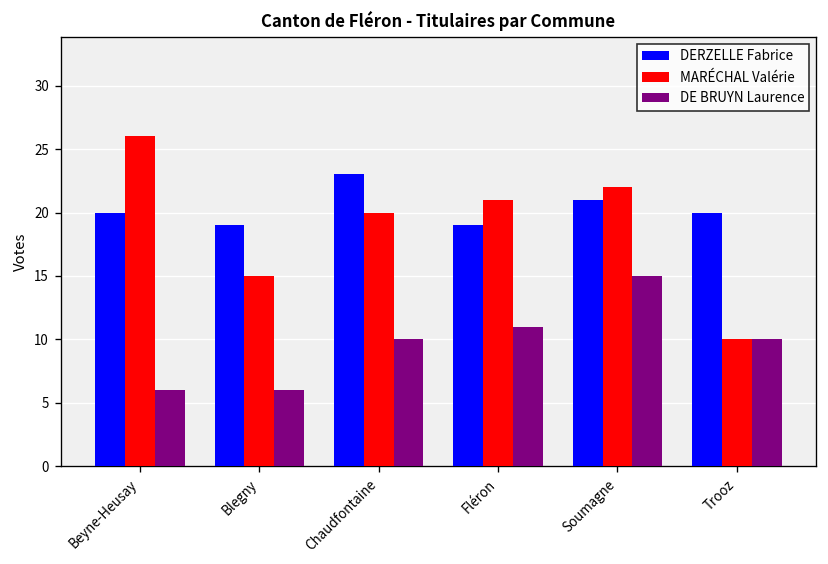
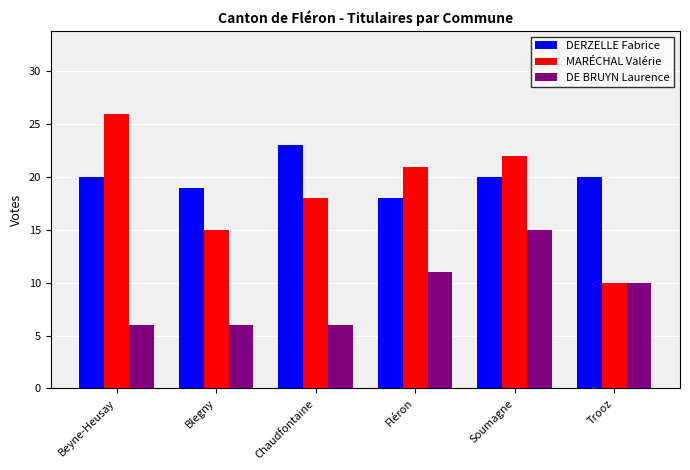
MARÉCHAL Valérie, Chaudfontaine: 20 -> 18
DE BRUYN Laurence, Chaudfontaine: 10 -> 6
DERZELLE Fabrice, Fléron: 19 -> 18
DERZELLE Fabrice, Soumagne: 21 -> 20
